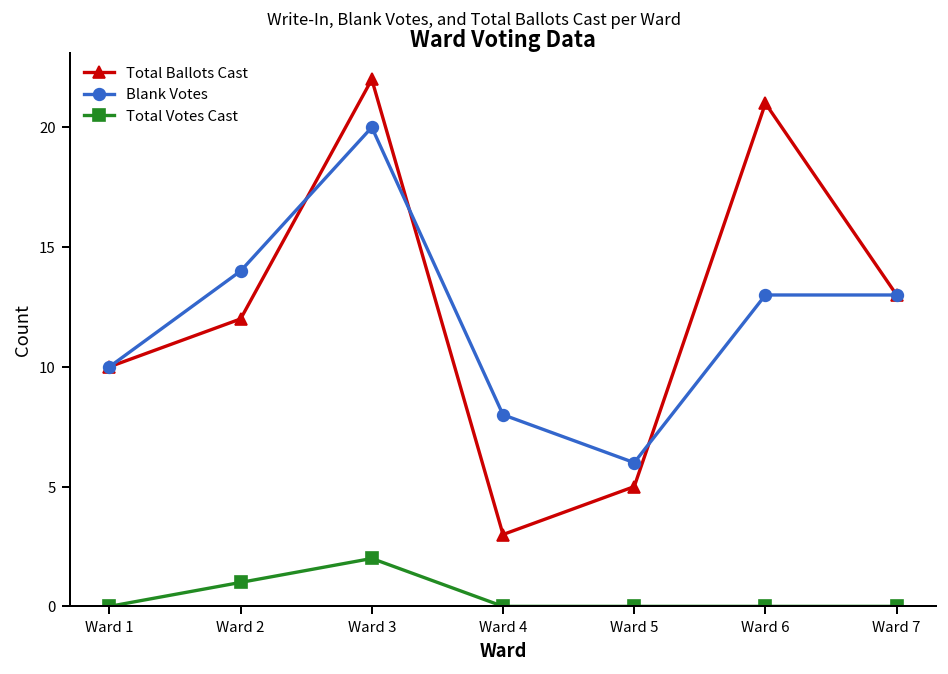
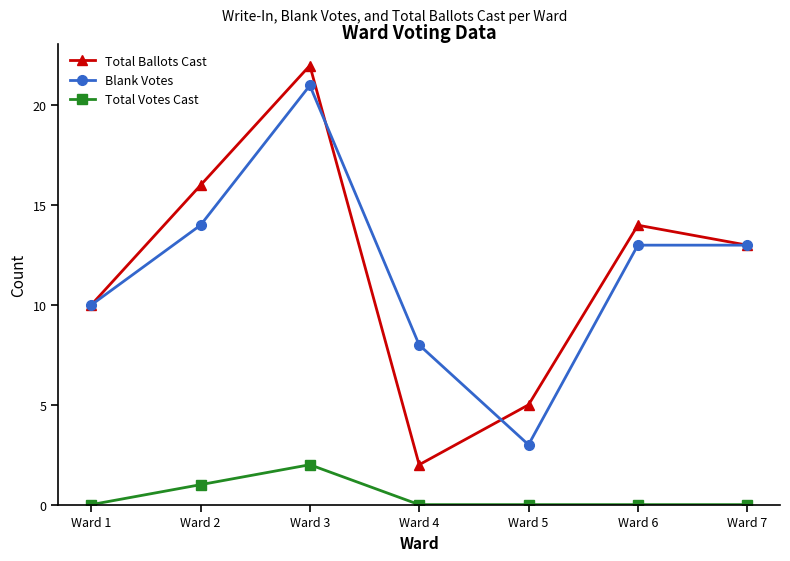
Total Ballots Cast, Ward 2: 12 -> 16
Blank Votes, Ward 3: 20 -> 21
Total Ballots Cast, Ward 4: 3 -> 2
Blank Votes, Ward 5: 6 -> 3
Total Ballots Cast, Ward 6: 21 -> 14
